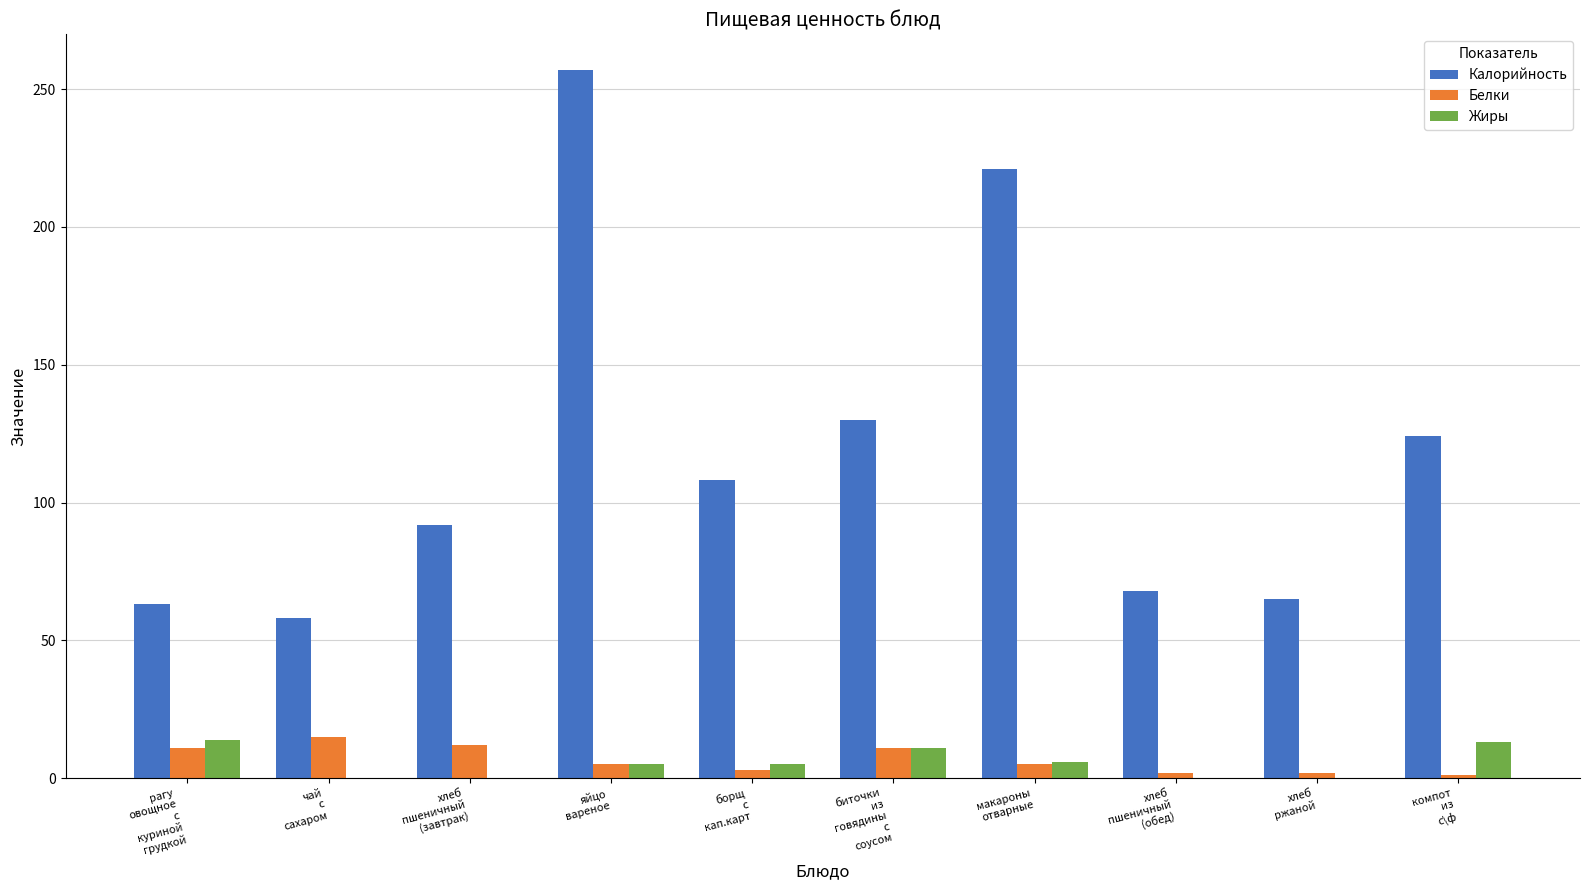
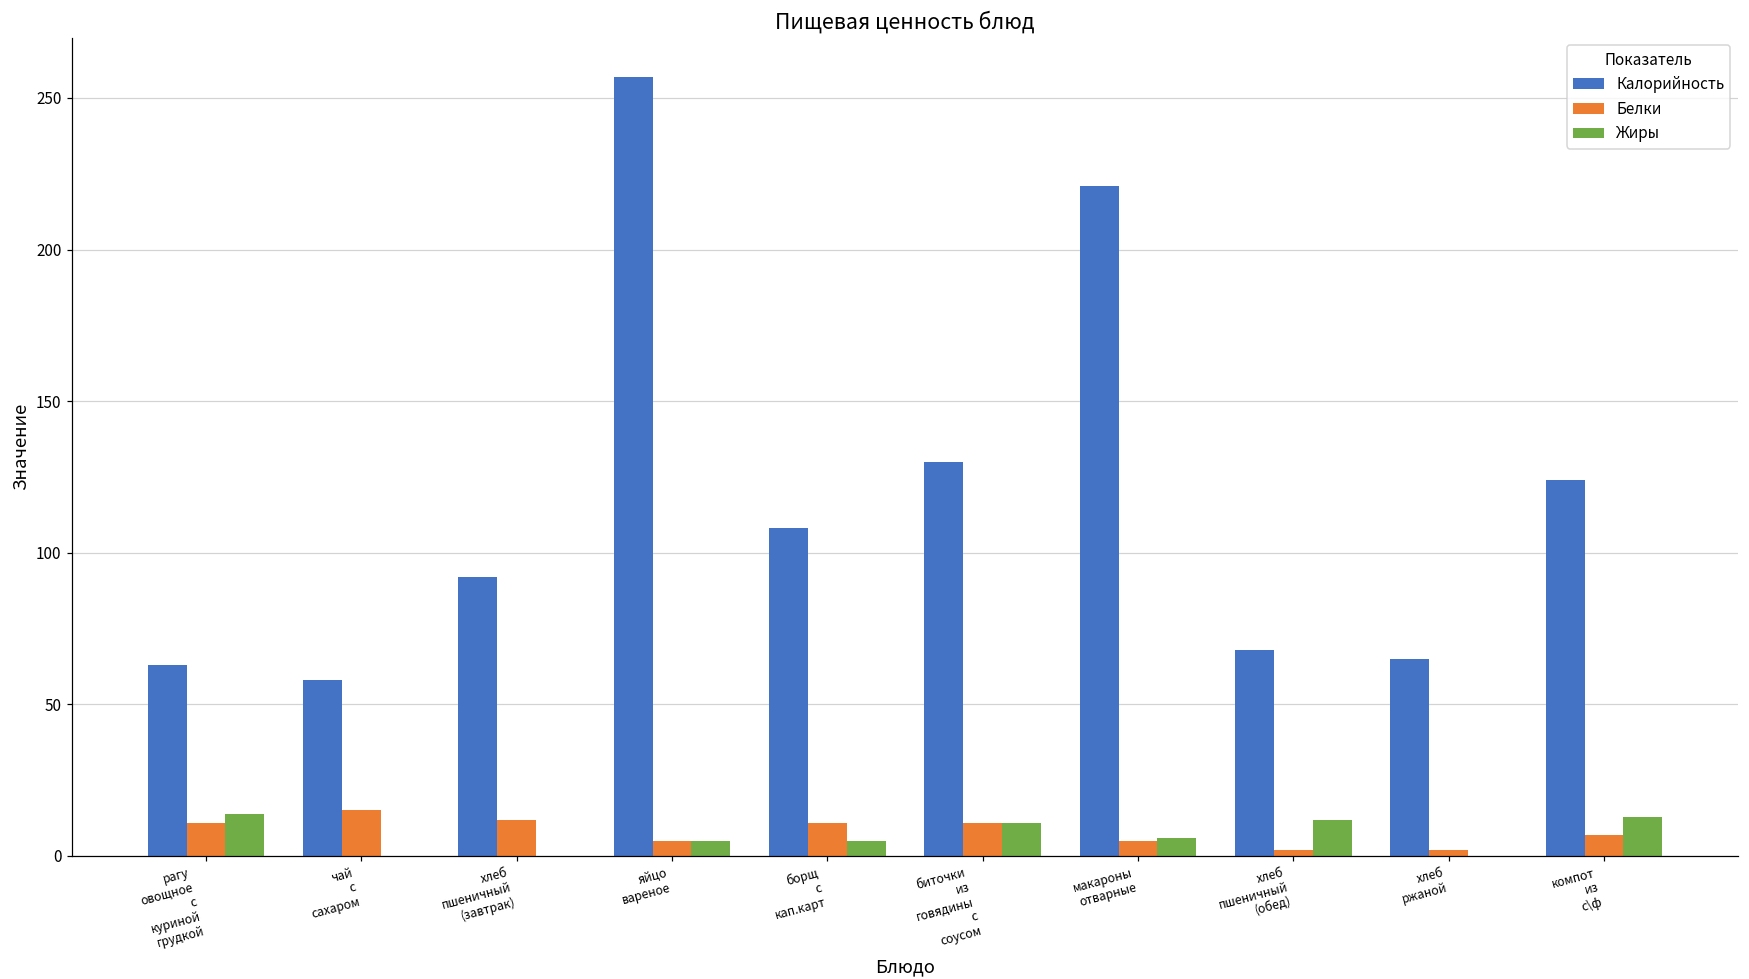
Белки, борщ с кап.карт: 3 -> 11
Жиры, хлеб пшеничный (обед): 0 -> 12
Белки, компот из с\ф: 1 -> 7
